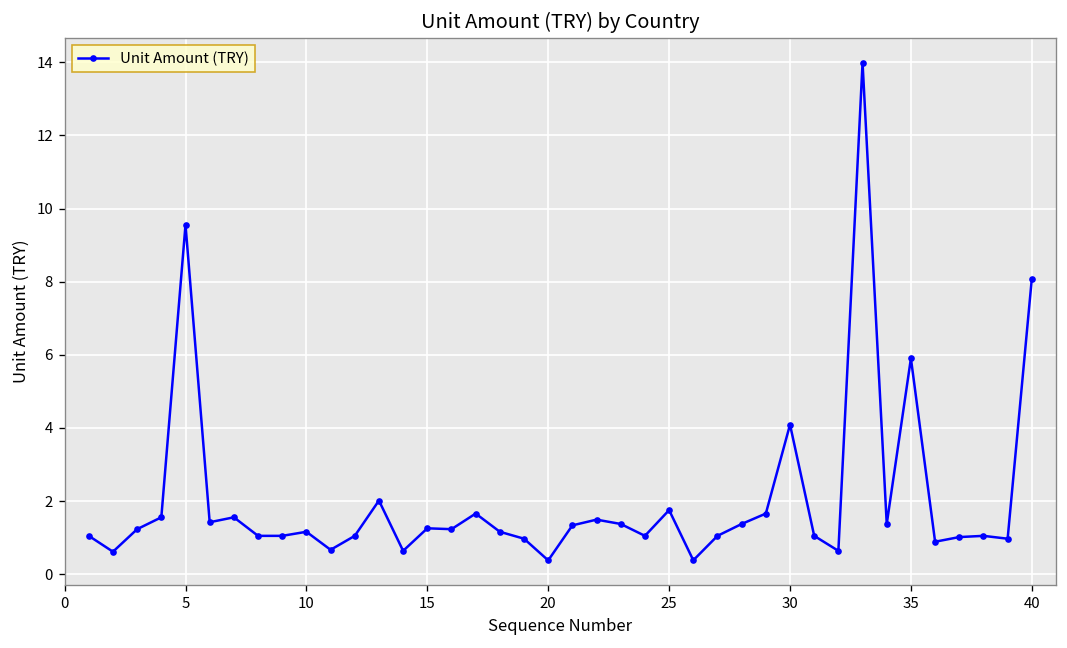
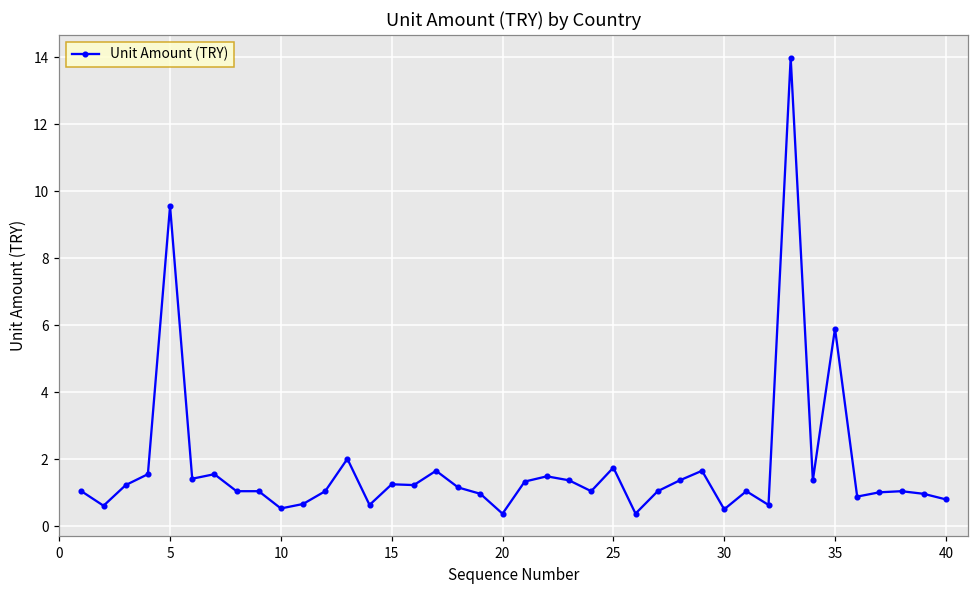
10: 1.2 -> 0.5
30: 4.1 -> 0.5
40: 8.1 -> 0.8
